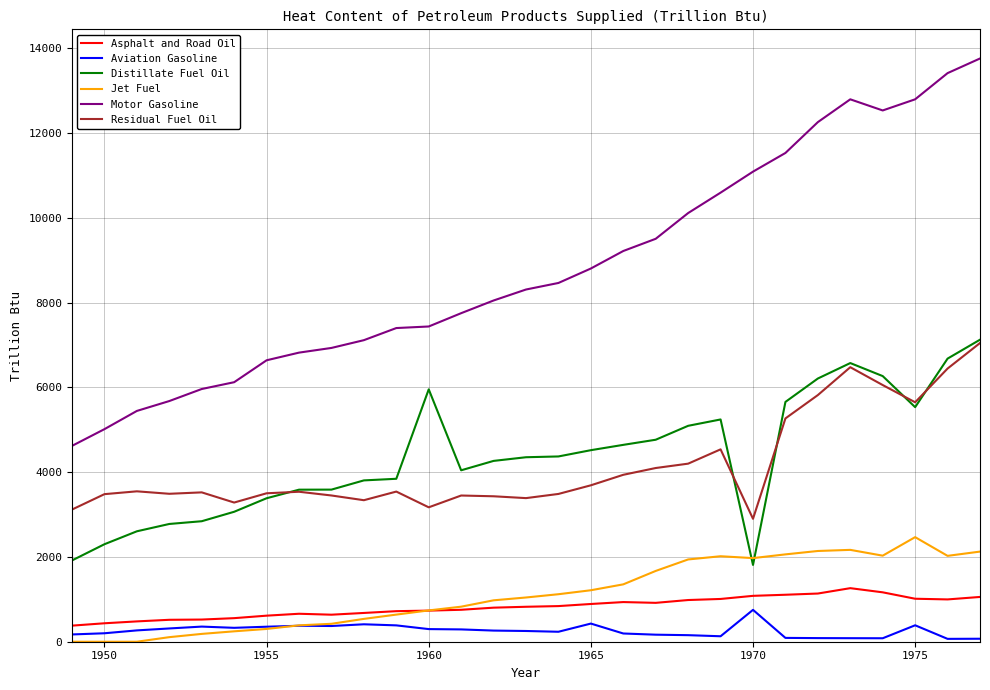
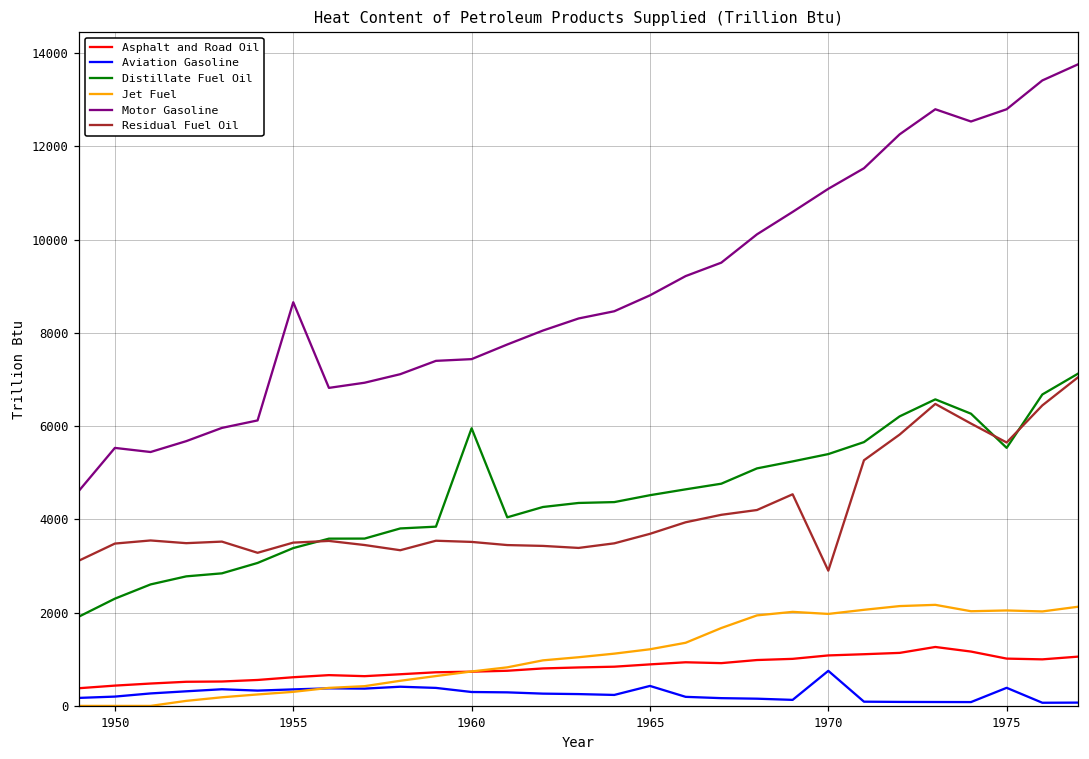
Motor Gasoline, 1950: 5000 -> 5500
Motor Gasoline, 1955: 6600 -> 8700
Residual Fuel Oil, 1960: 3200 -> 3500
Distillate Fuel Oil, 1970: 1800 -> 5400
Jet Fuel, 1975: 2500 -> 2000
